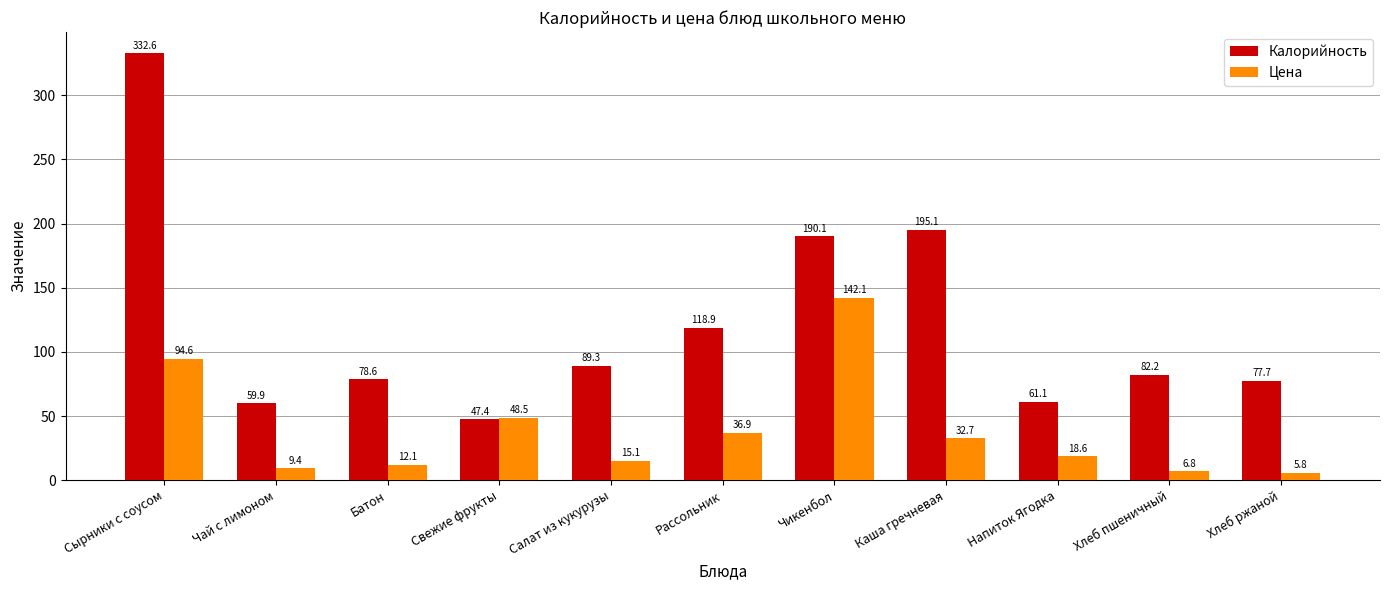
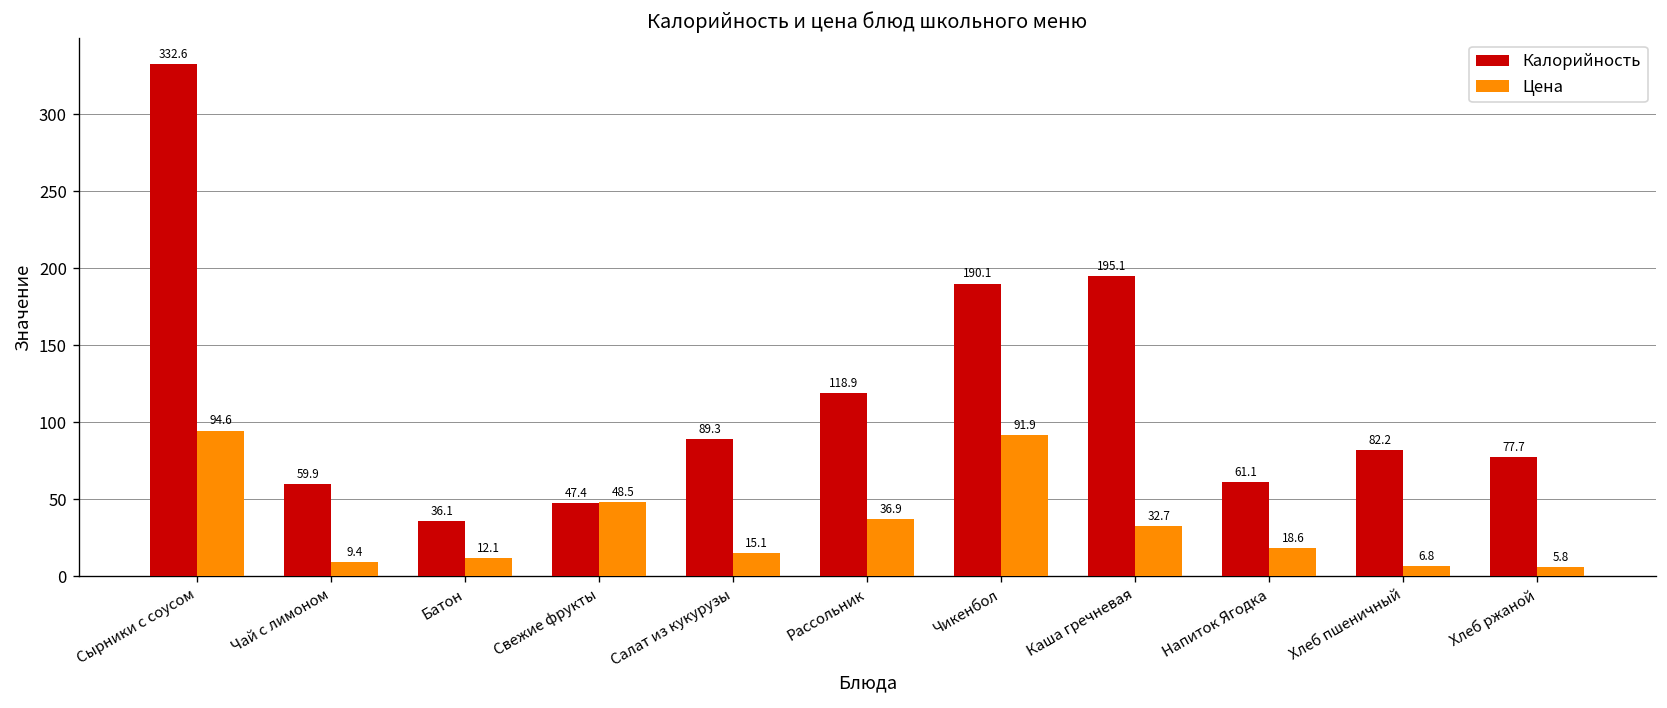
Калорийность, Батон: 78.6 -> 36.1
Цена, Чикенбол: 142.1 -> 91.9
